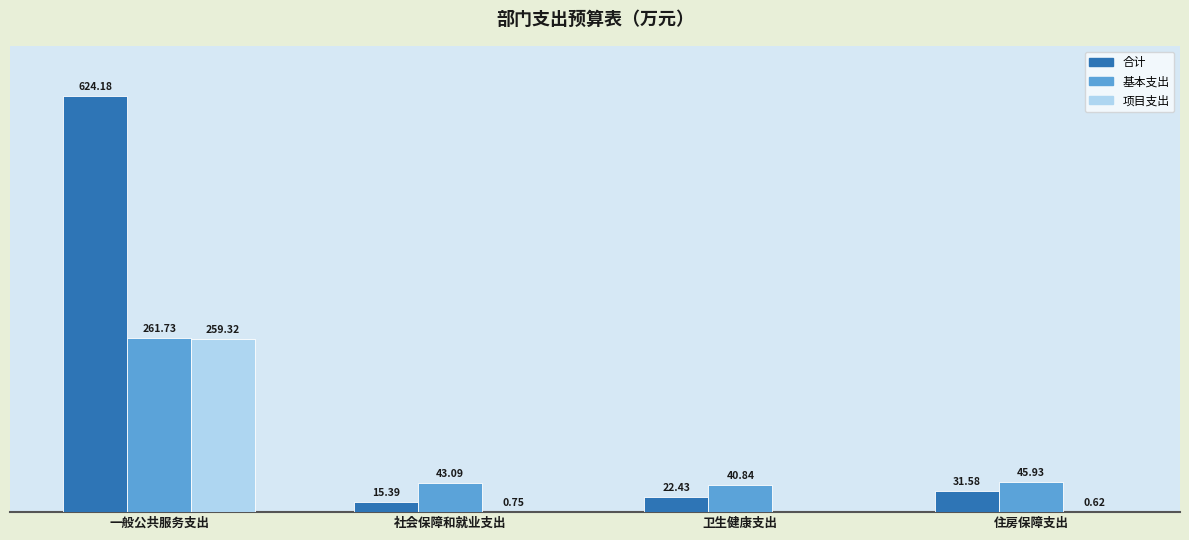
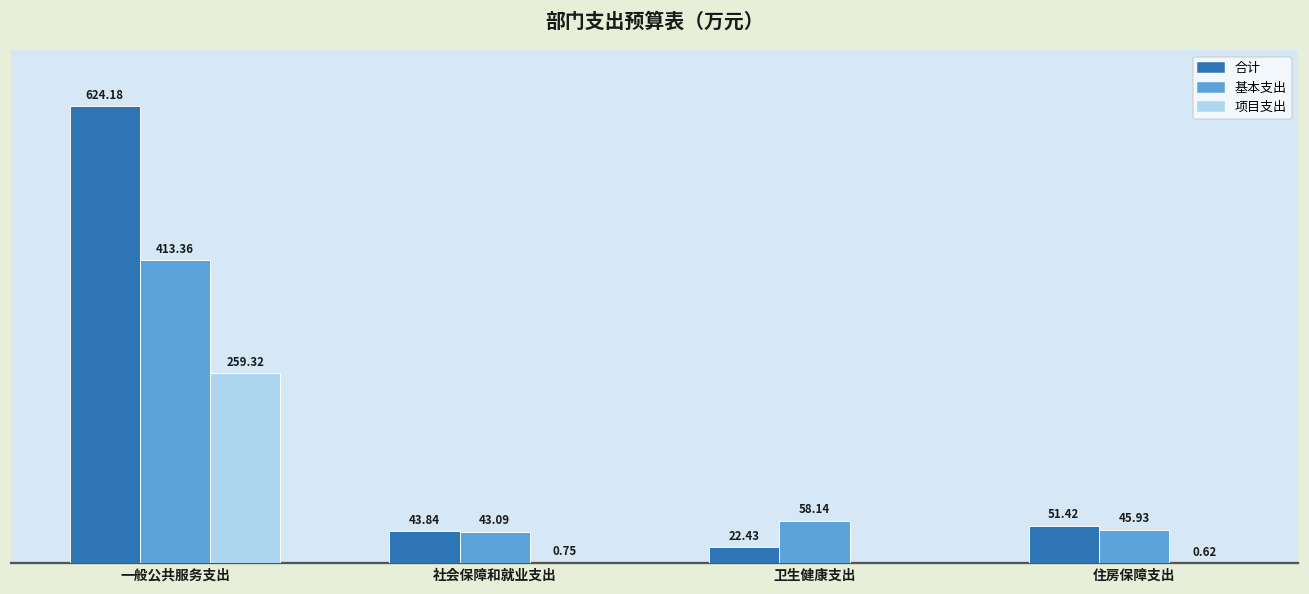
基本支出, 一般公共服务支出: 261.73 -> 413.36
合计, 社会保障和就业支出: 15.39 -> 43.84
基本支出, 卫生健康支出: 40.84 -> 58.14
合计, 住房保障支出: 31.58 -> 51.42
